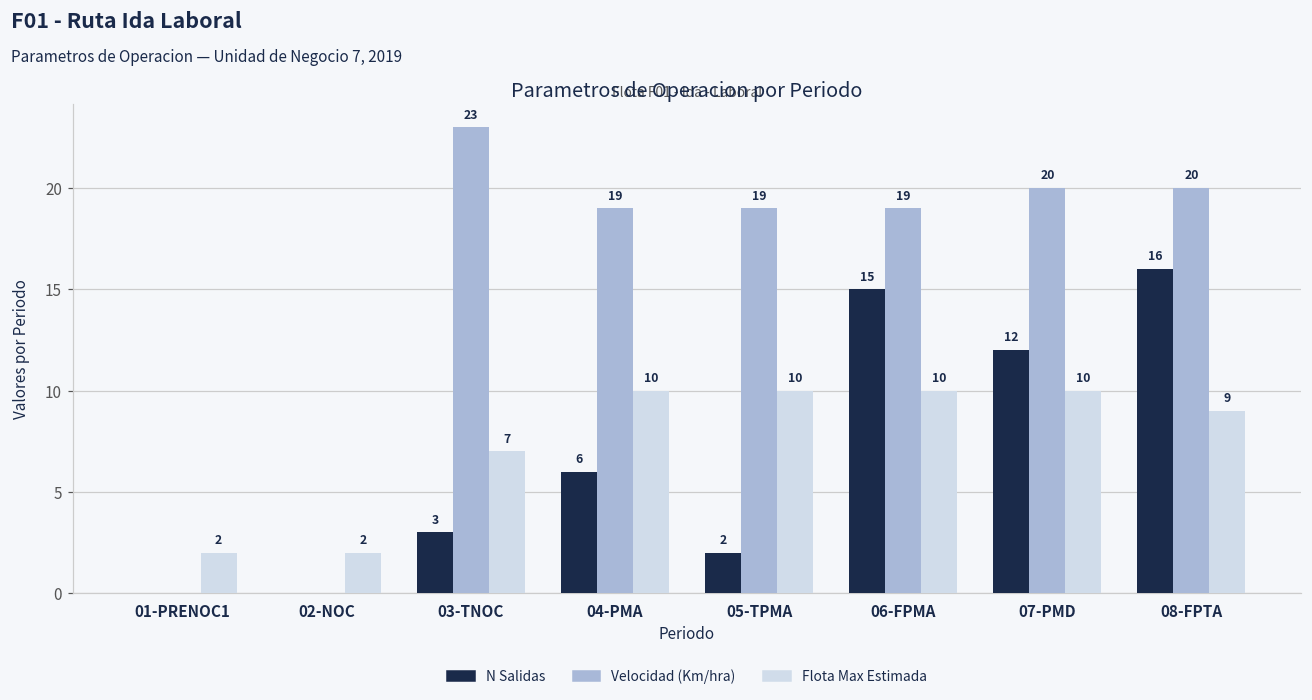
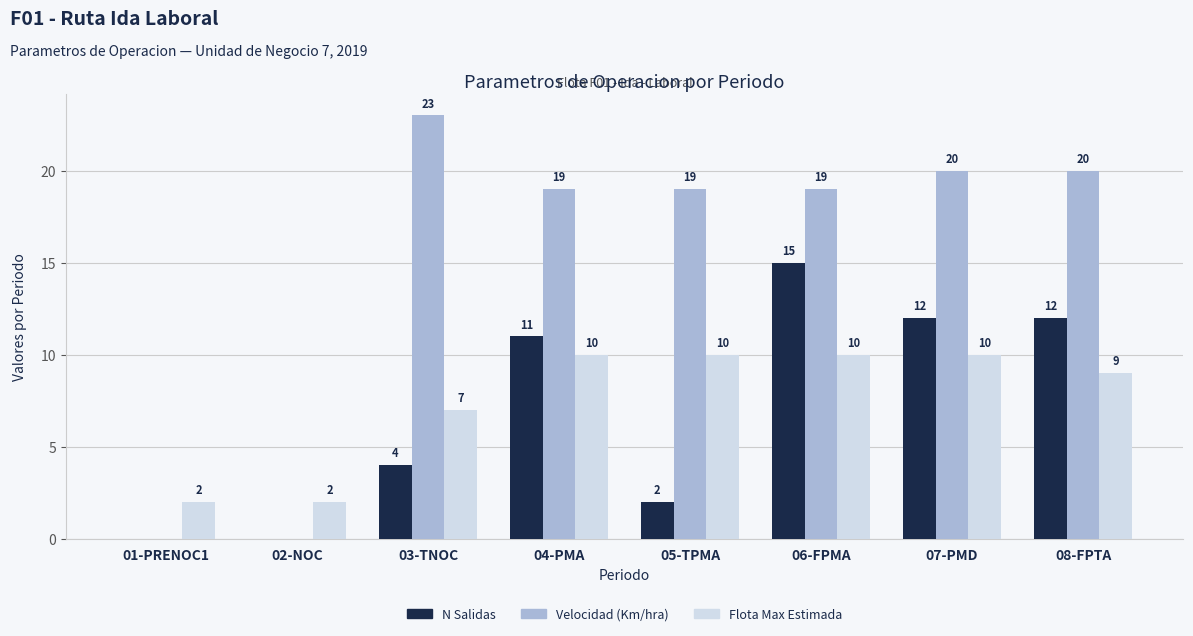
N Salidas, 03-TNOC: 3 -> 4
N Salidas, 04-PMA: 6 -> 11
N Salidas, 08-FPTA: 16 -> 12
